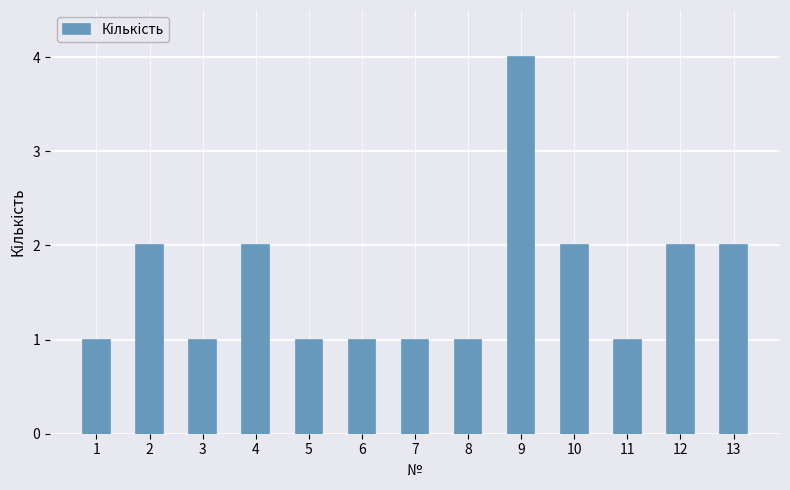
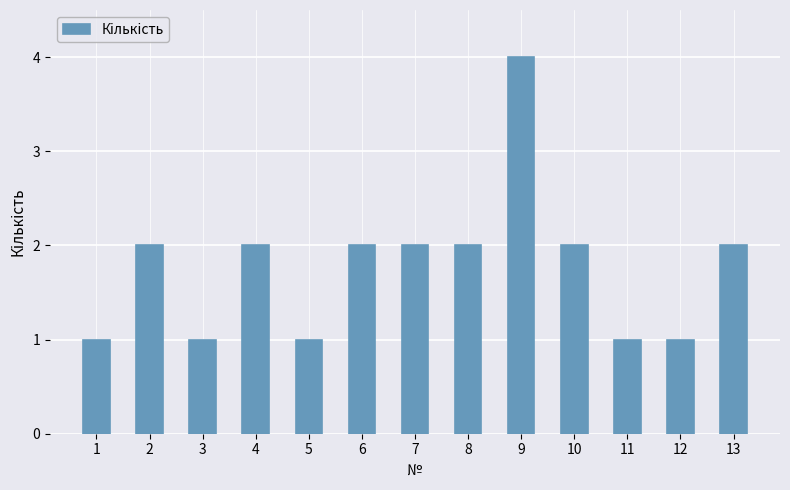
6: 1 -> 2
7: 1 -> 2
8: 1 -> 2
12: 2 -> 1
